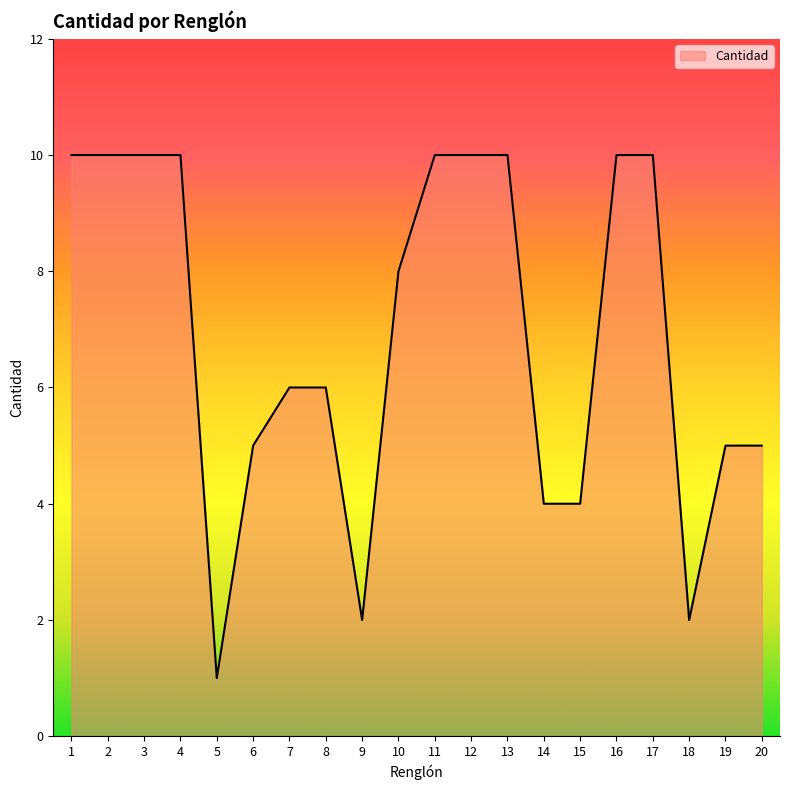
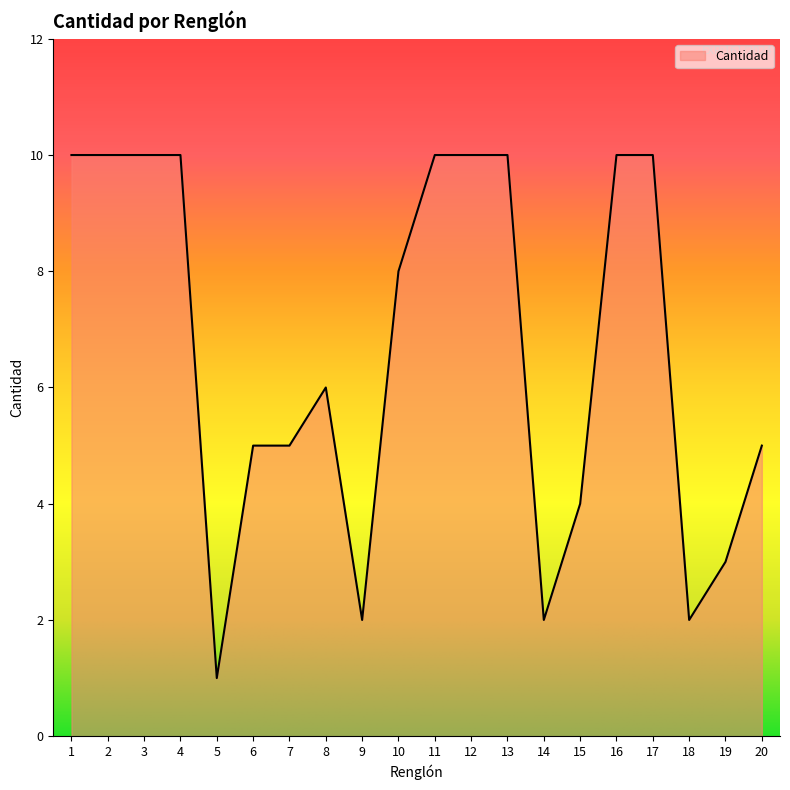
7: 6 -> 5
14: 4 -> 2
19: 5 -> 3
